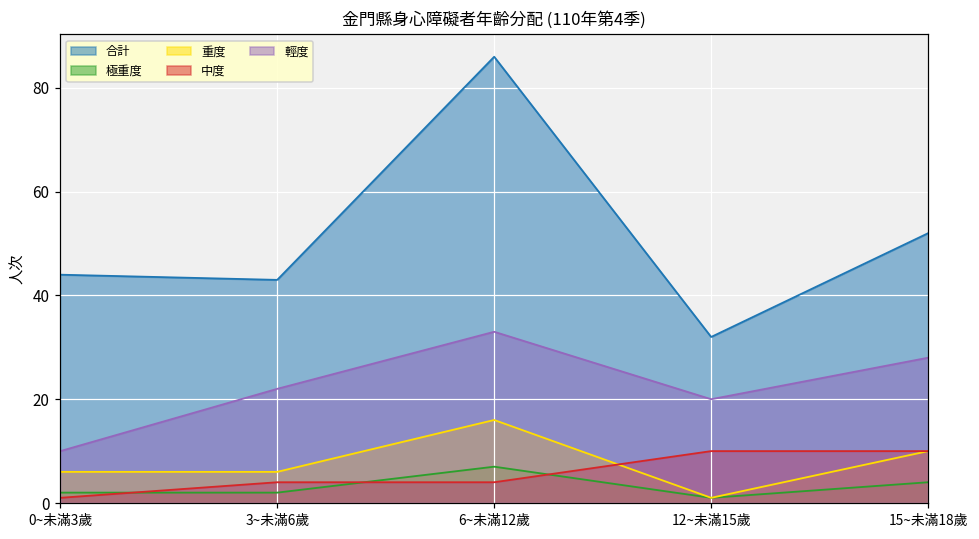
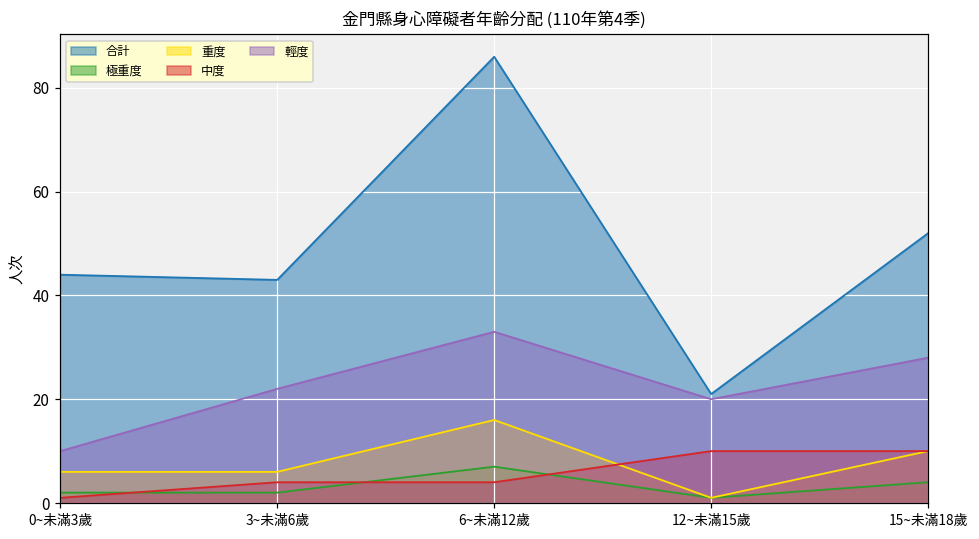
合計, 12~未滿15歲: 32 -> 21
